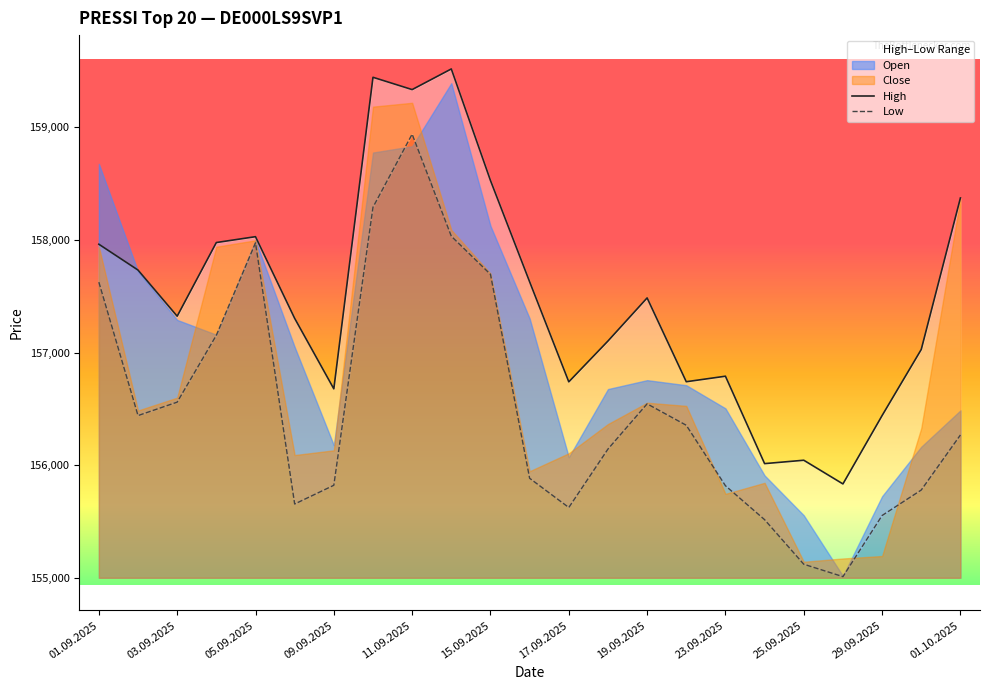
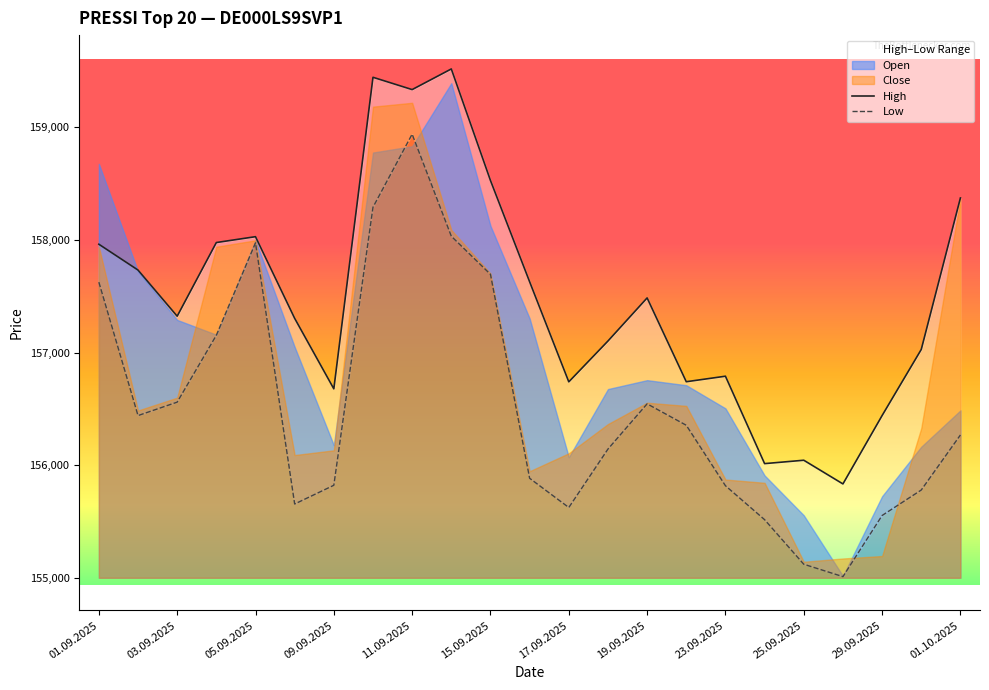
Close, 23.09.2025: 155,750 -> 155,870
